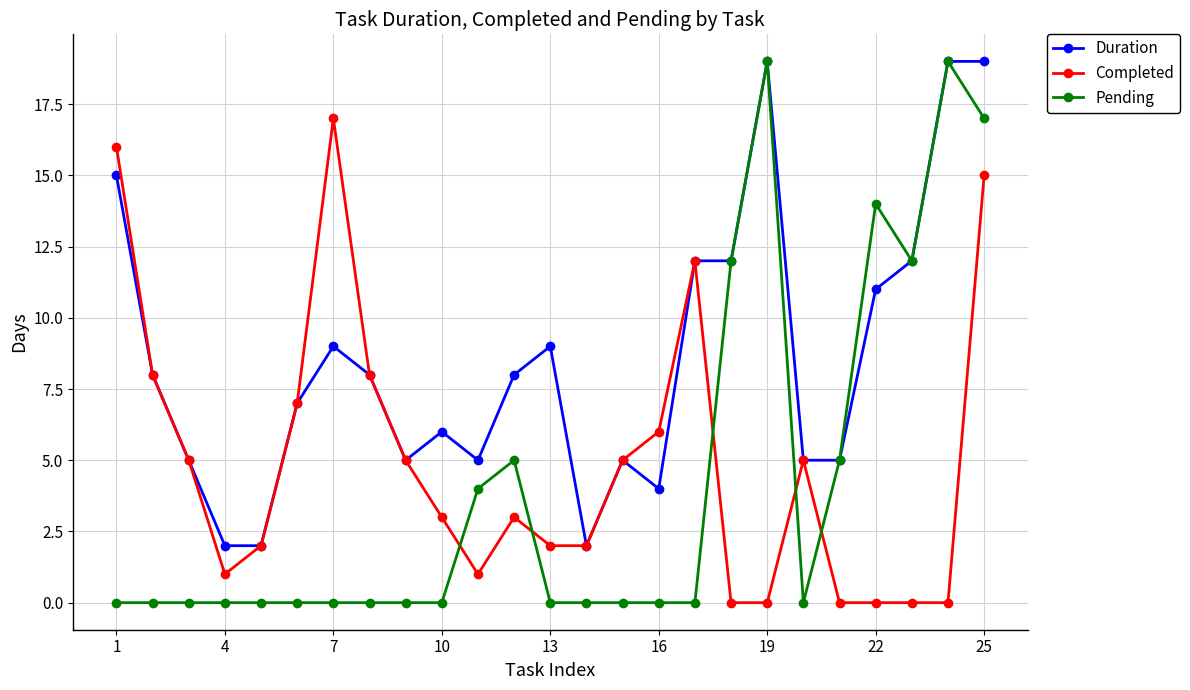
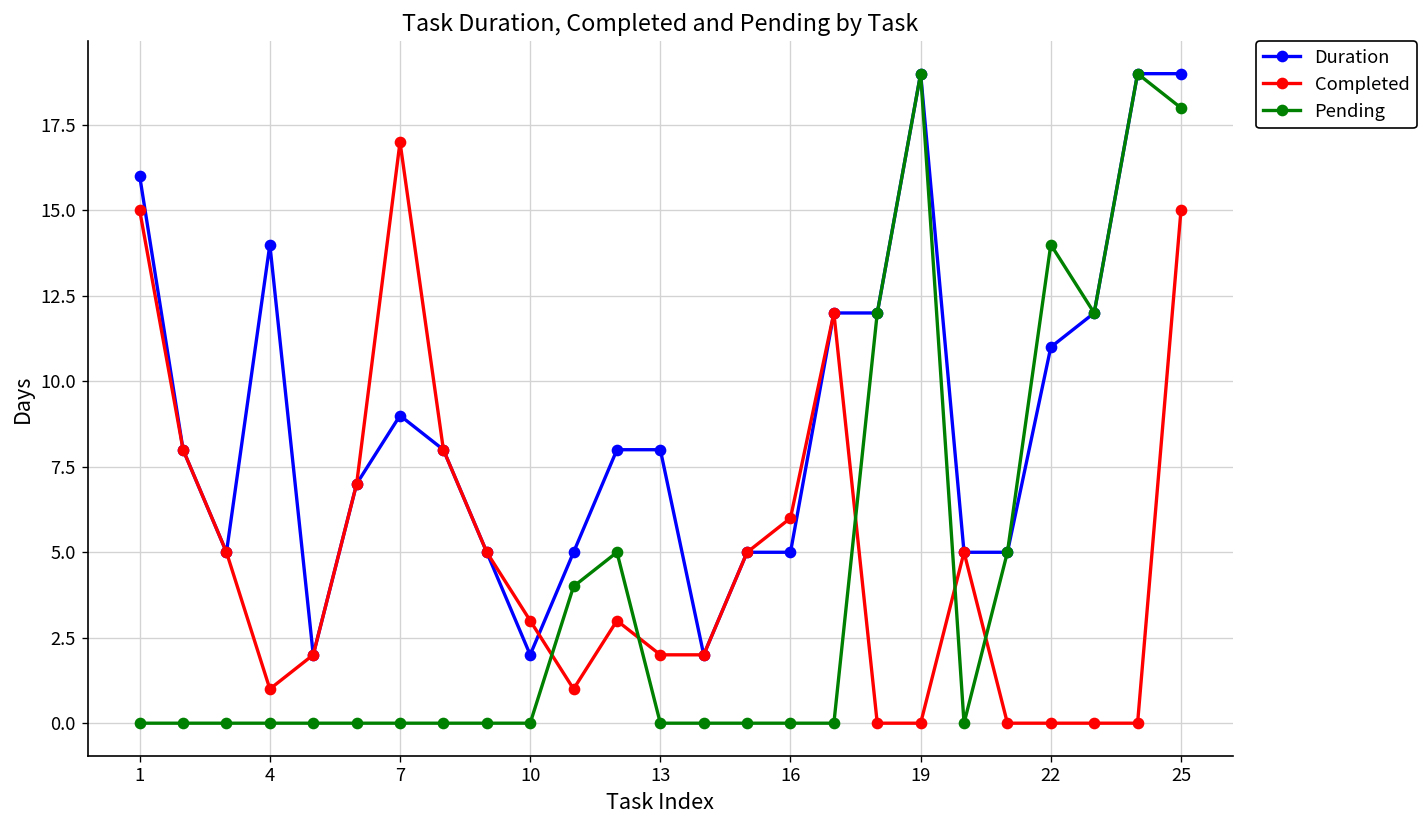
Duration, 1: 15 -> 16
Completed, 1: 16 -> 15
Duration, 4: 2 -> 14
Duration, 10: 6 -> 2
Duration, 13: 9 -> 8
Duration, 16: 4 -> 5
Pending, 25: 17 -> 18
